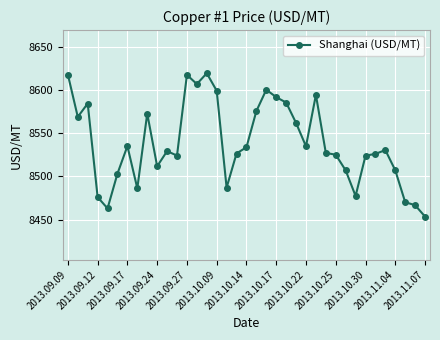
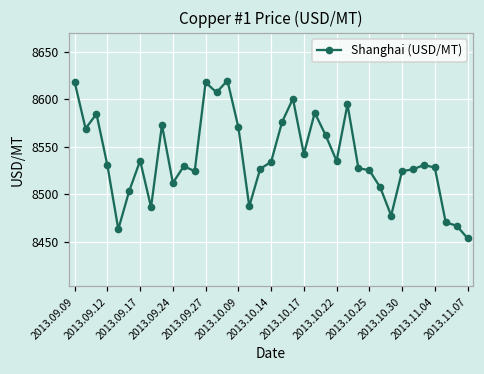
2013.09.12: 8480 -> 8530
2013.10.09: 8600 -> 8570
2013.10.17: 8590 -> 8540
2013.11.04: 8510 -> 8530
